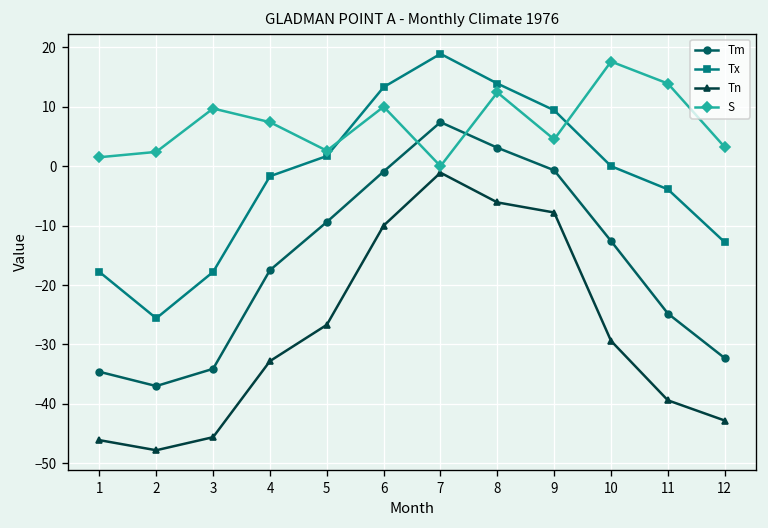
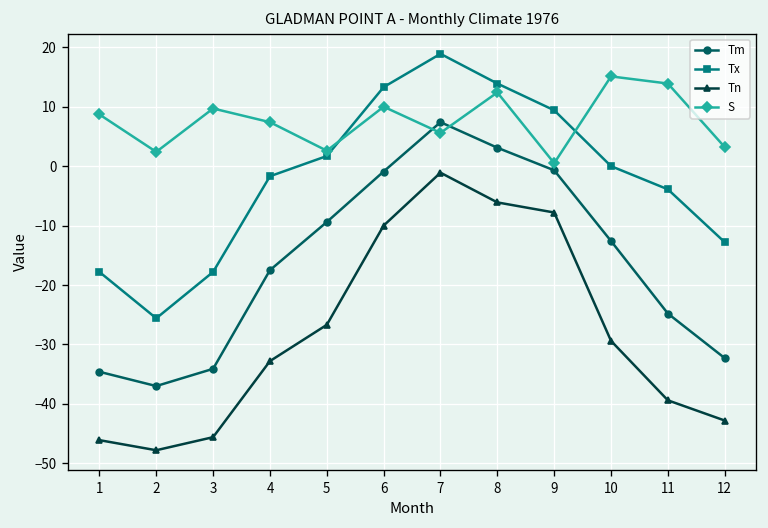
S, 1: 2 -> 9
S, 7: 0 -> 6
S, 9: 5 -> 1
S, 10: 18 -> 15
